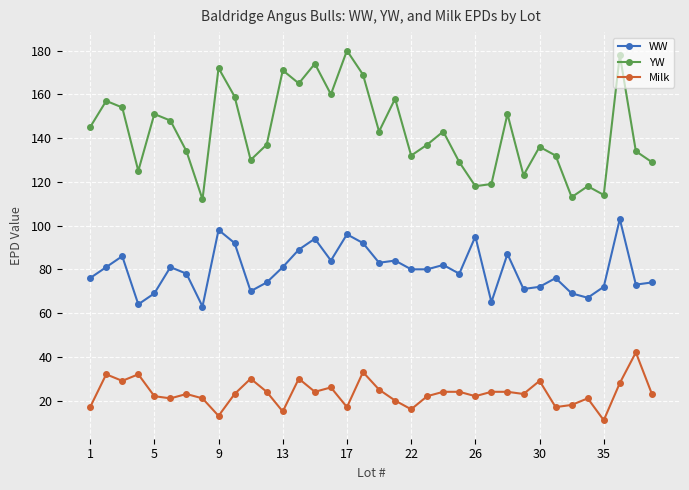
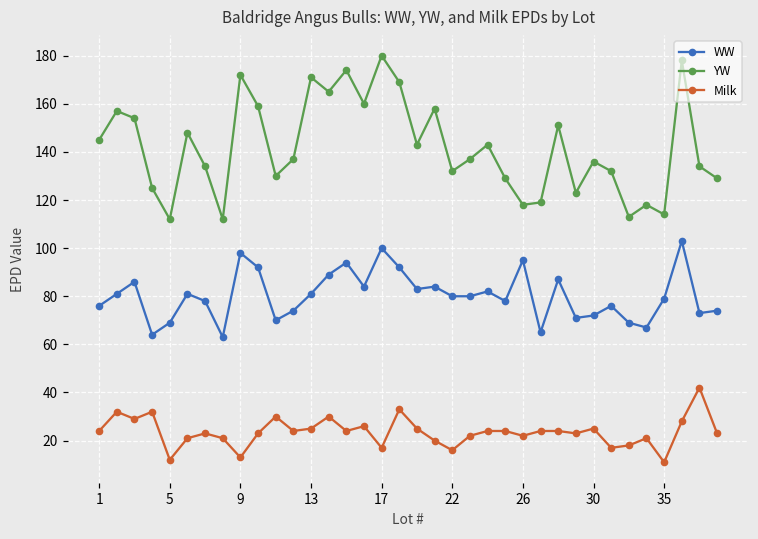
Milk, 1: 17 -> 24
YW, 5: 151 -> 112
Milk, 5: 22 -> 12
Milk, 13: 15 -> 25
WW, 17: 96 -> 100
Milk, 30: 29 -> 25
WW, 35: 72 -> 79
